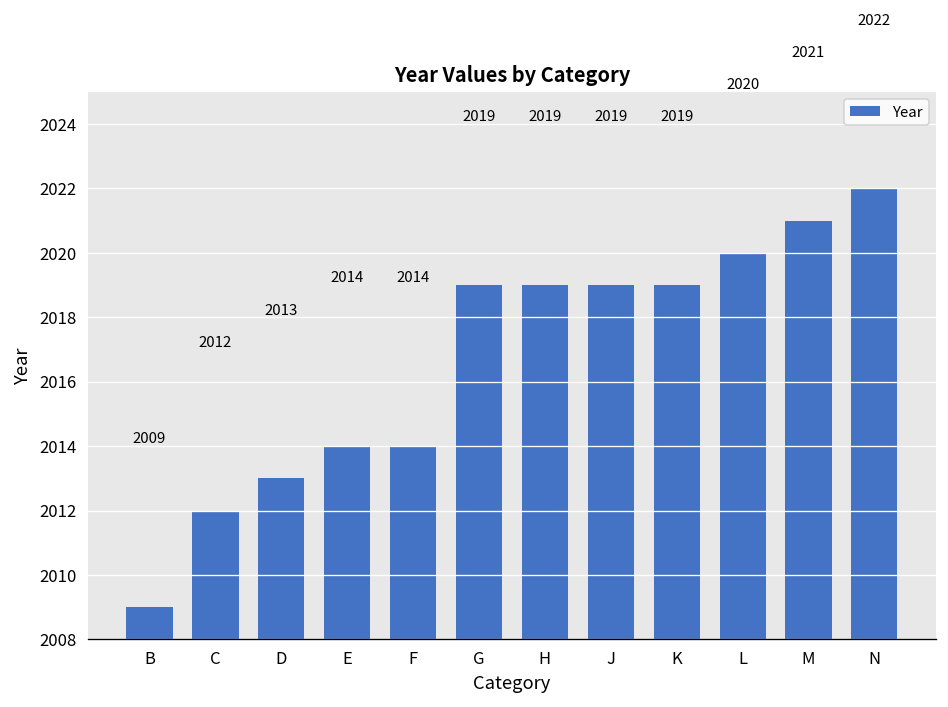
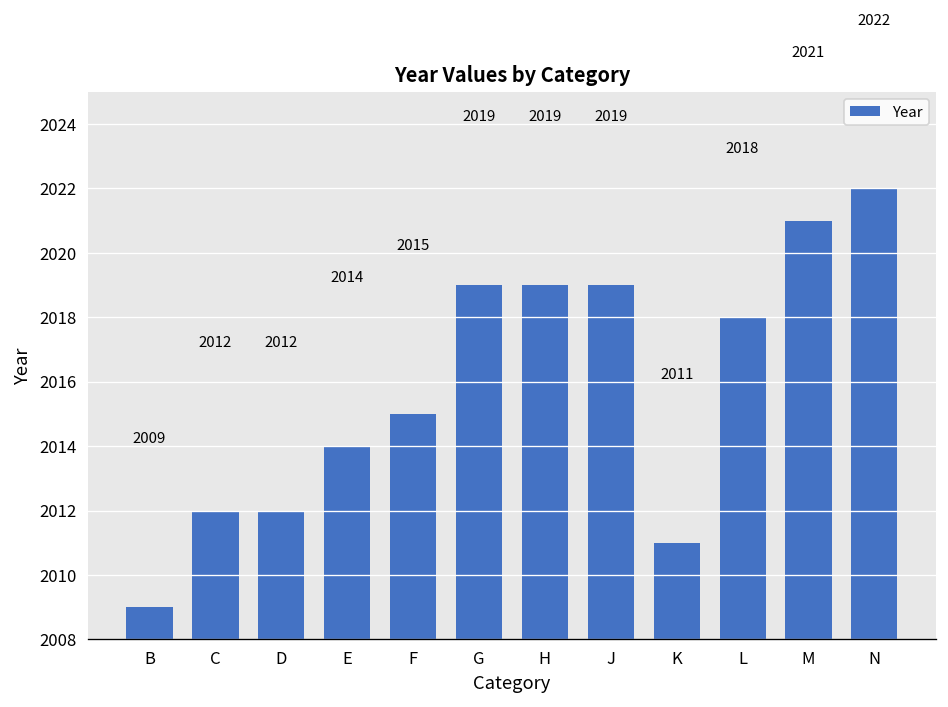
D: 2013 -> 2012
F: 2014 -> 2015
K: 2019 -> 2011
L: 2020 -> 2018
